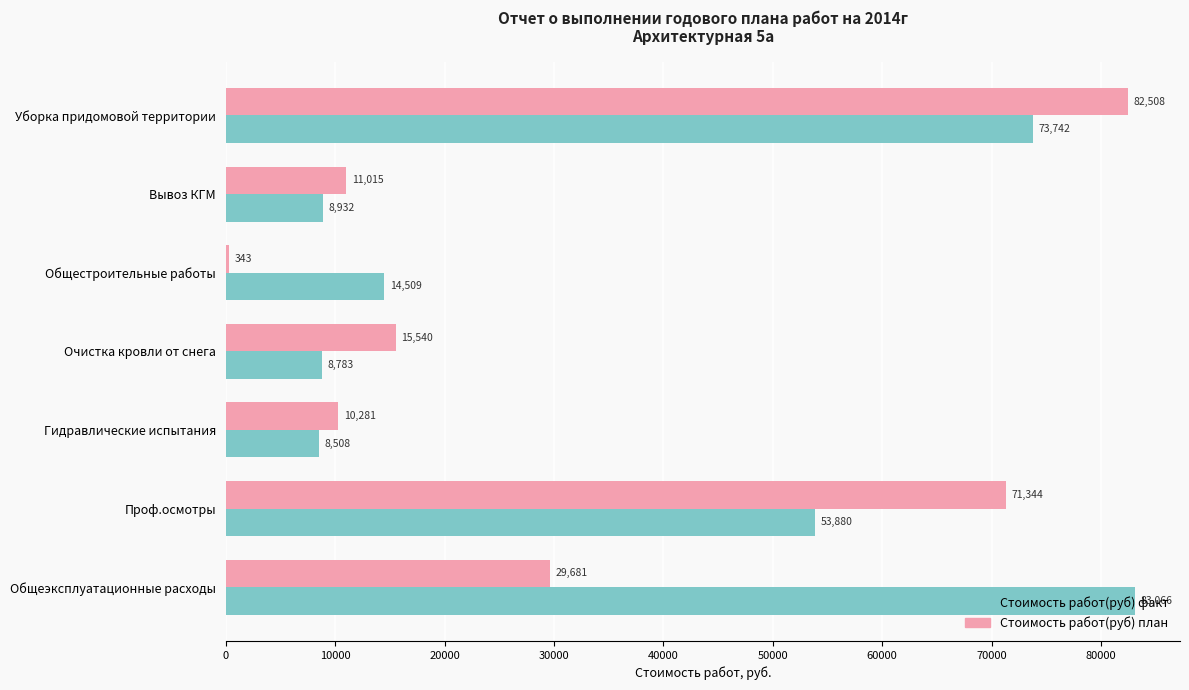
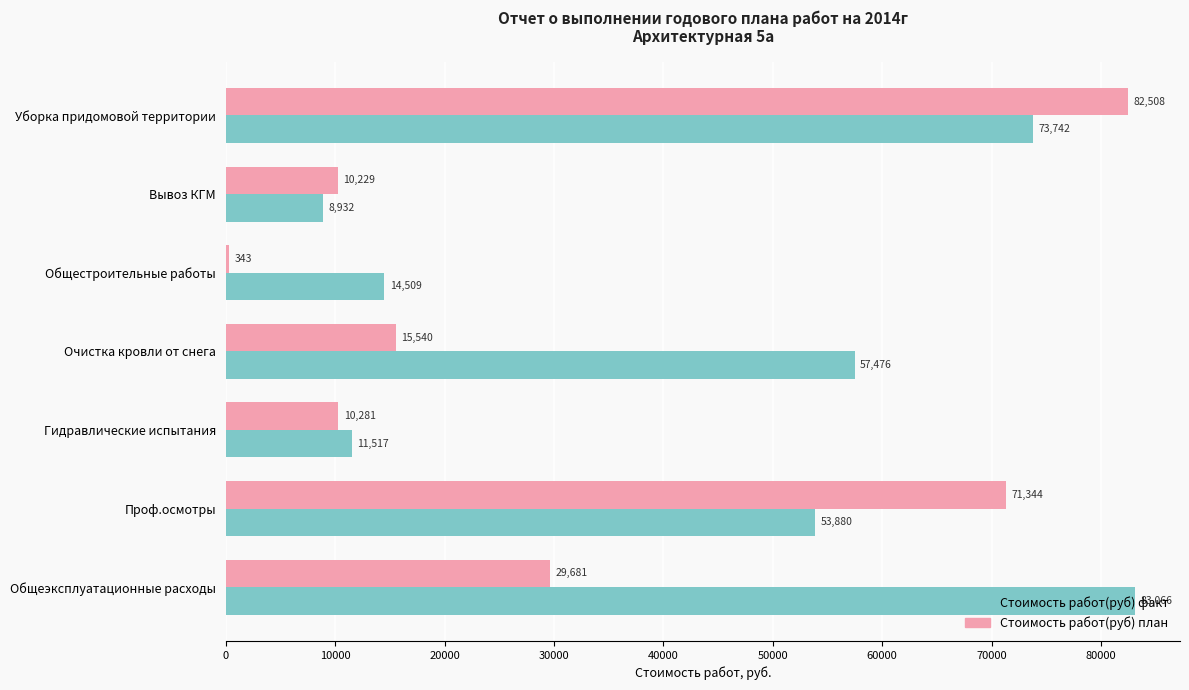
Стоимость работ(руб) план, Вывоз КГМ: 11,015 -> 10,229
Стоимость работ(руб) факт, Очистка кровли от снега: 8,783 -> 57,476
Стоимость работ(руб) факт, Гидравлические испытания: 8,508 -> 11,517
